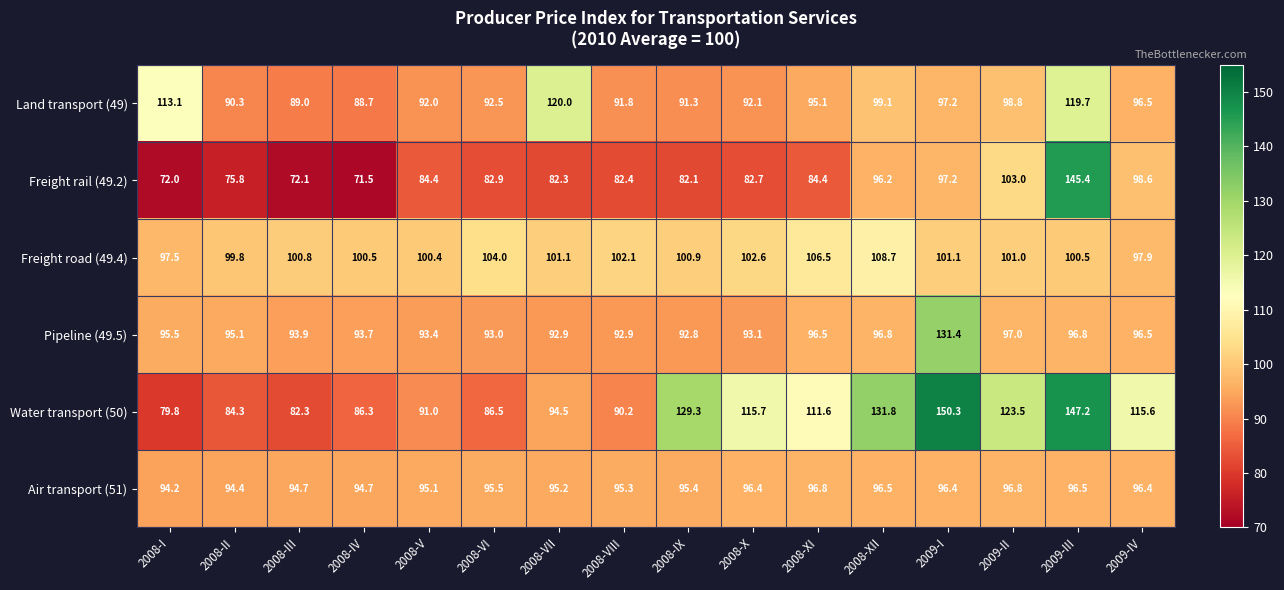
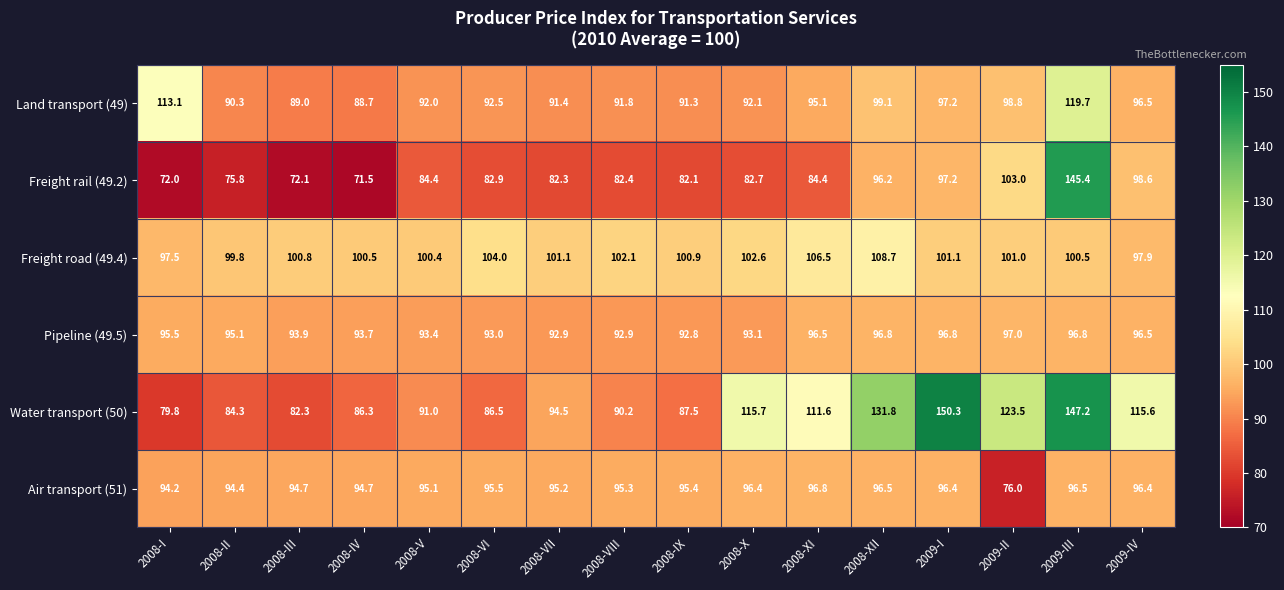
Land transport (49), 2008-VII: 120.0 -> 91.4
Pipeline (49.5), 2009-I: 131.4 -> 96.8
Water transport (50), 2008-IX: 129.3 -> 87.5
Air transport (51), 2009-II: 96.8 -> 76.0
